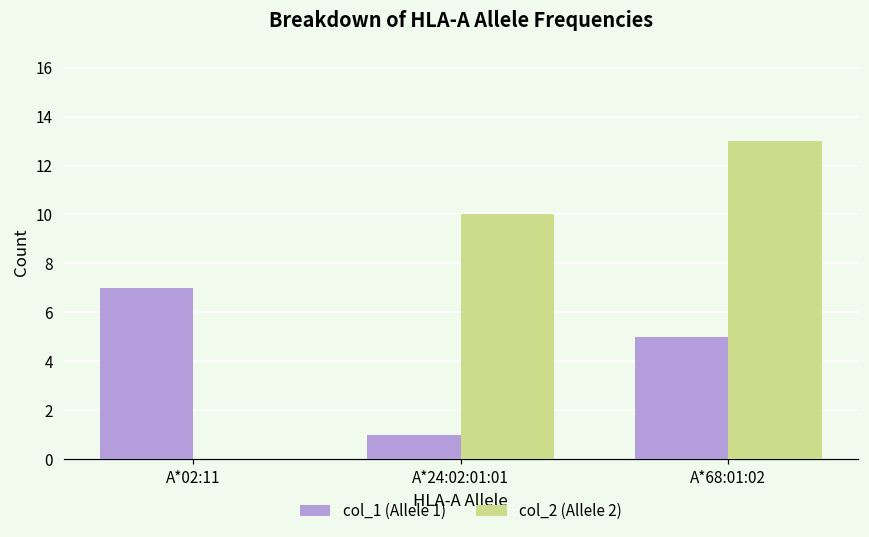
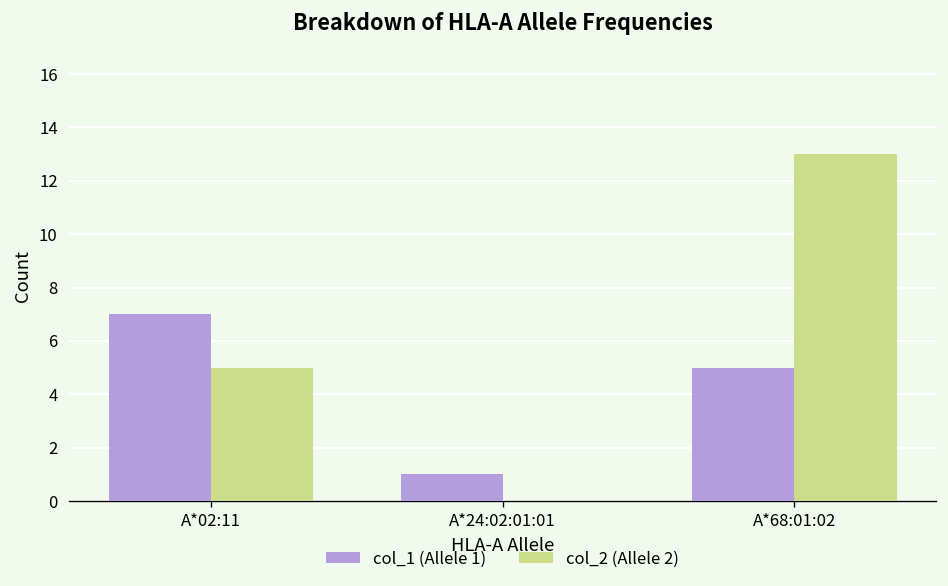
col_2 (Allele 2), A*02:11: 0 -> 5
col_2 (Allele 2), A*24:02:01:01: 10 -> 0
